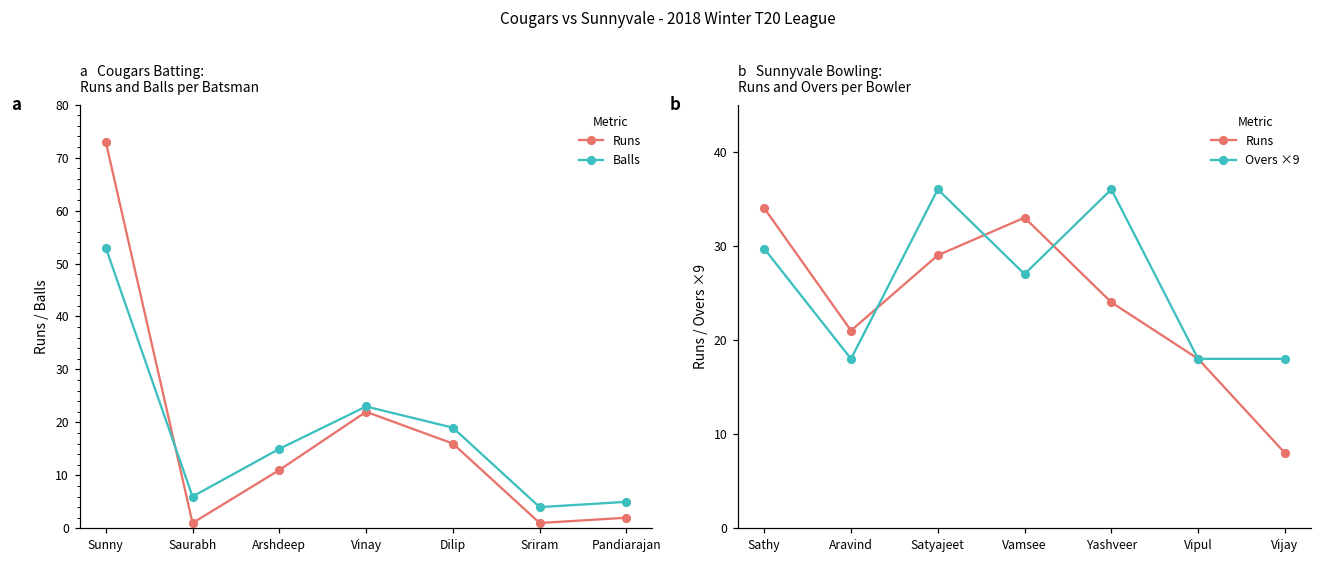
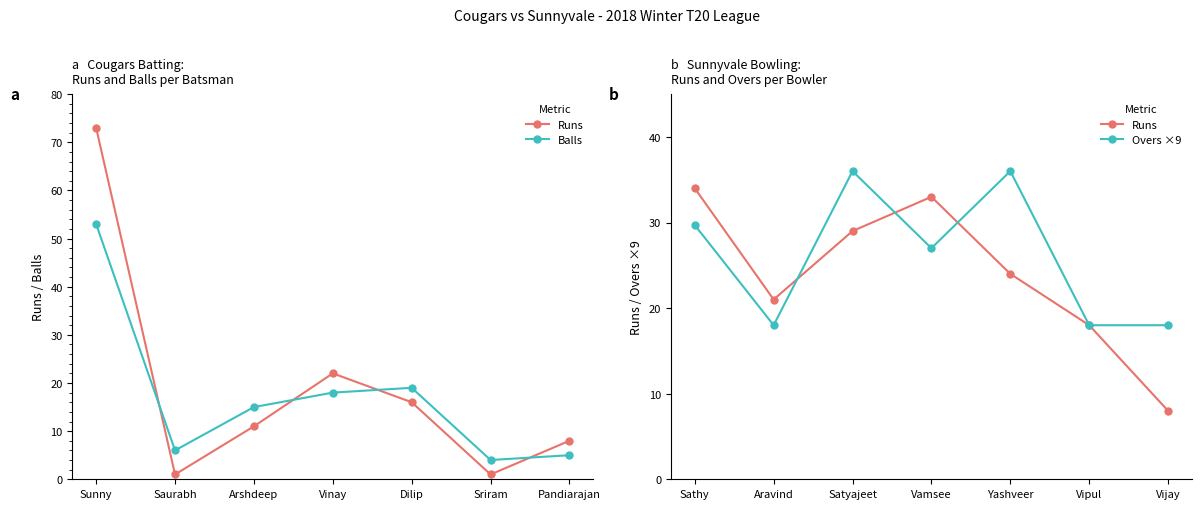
a Cougars Batting: Runs and Balls per Batsman, Balls, Vinay: 23 -> 18
a Cougars Batting: Runs and Balls per Batsman, Runs, Pandiarajan: 2 -> 8
